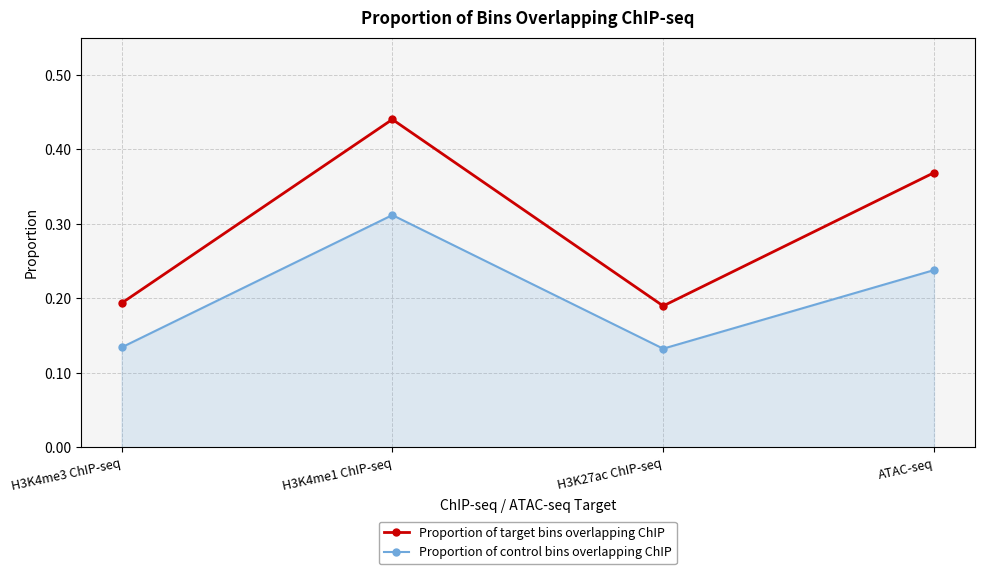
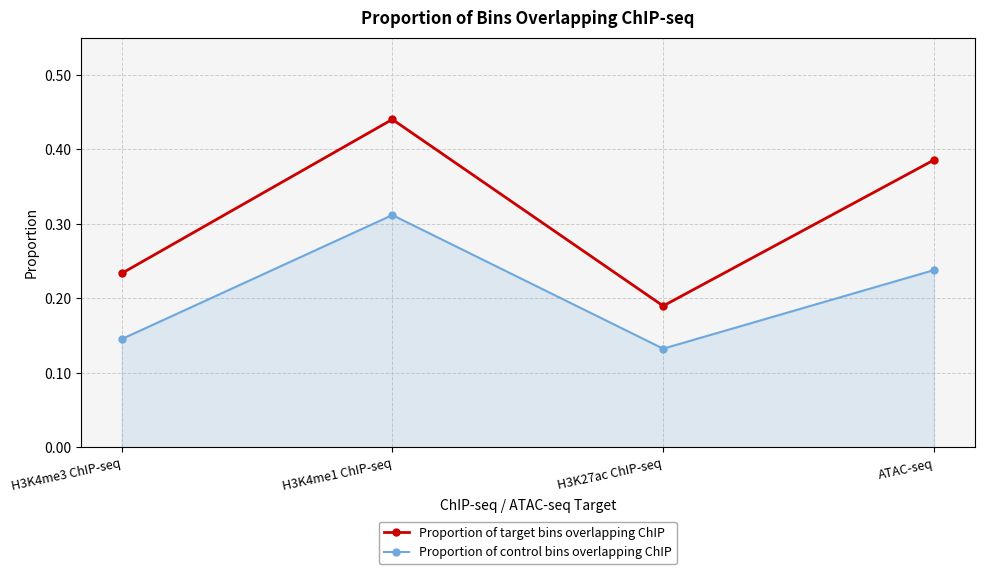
Proportion of target bins overlapping ChIP, H3K4me3 ChIP-seq: 0.19 -> 0.23
Proportion of control bins overlapping ChIP, H3K4me3 ChIP-seq: 0.13 -> 0.15
Proportion of target bins overlapping ChIP, ATAC-seq: 0.37 -> 0.39
